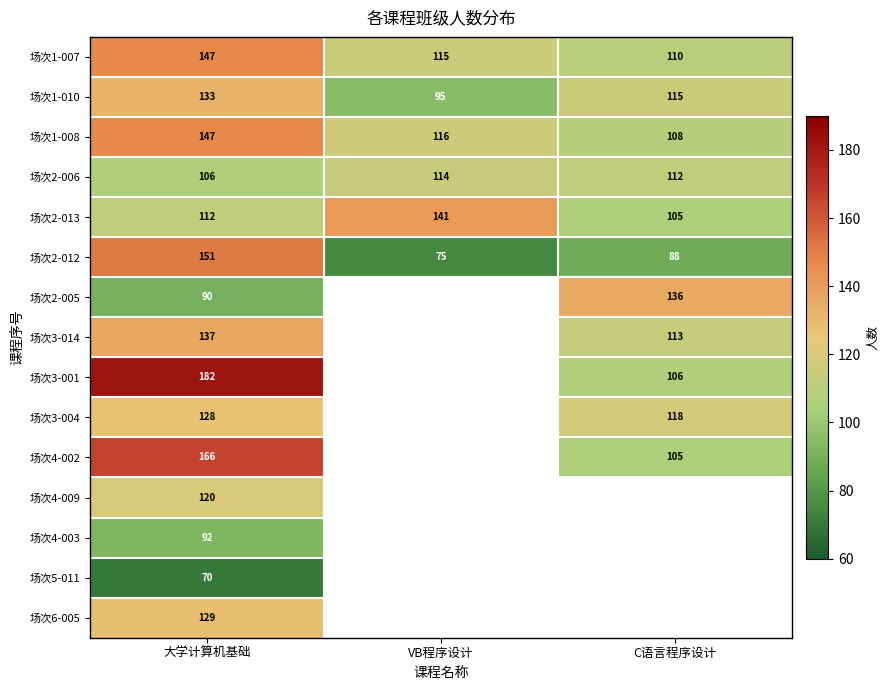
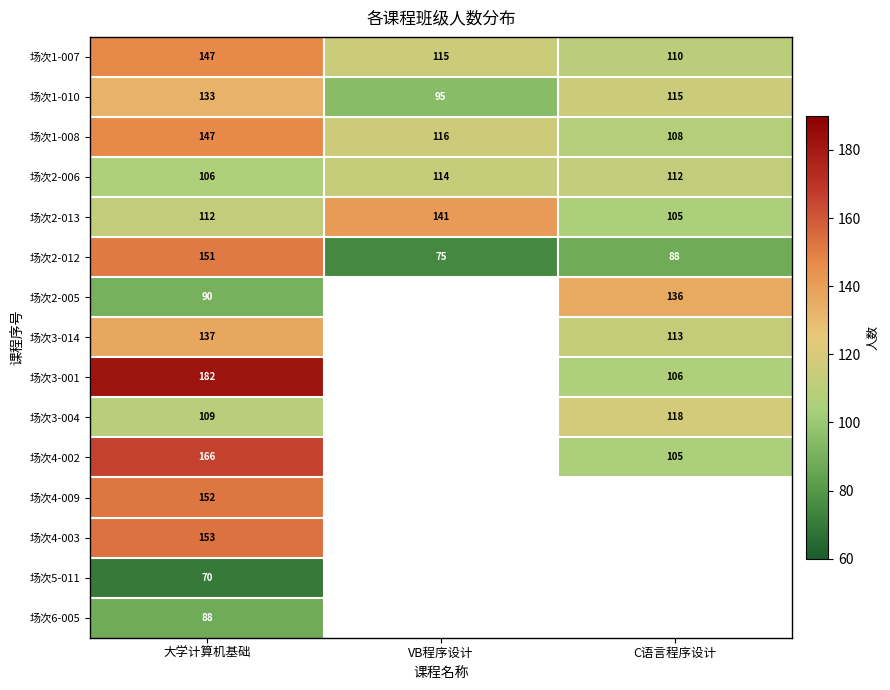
场次3-004, 大学计算机基础: 128 -> 109
场次4-009, 大学计算机基础: 120 -> 152
场次4-003, 大学计算机基础: 92 -> 153
场次6-005, 大学计算机基础: 129 -> 88
